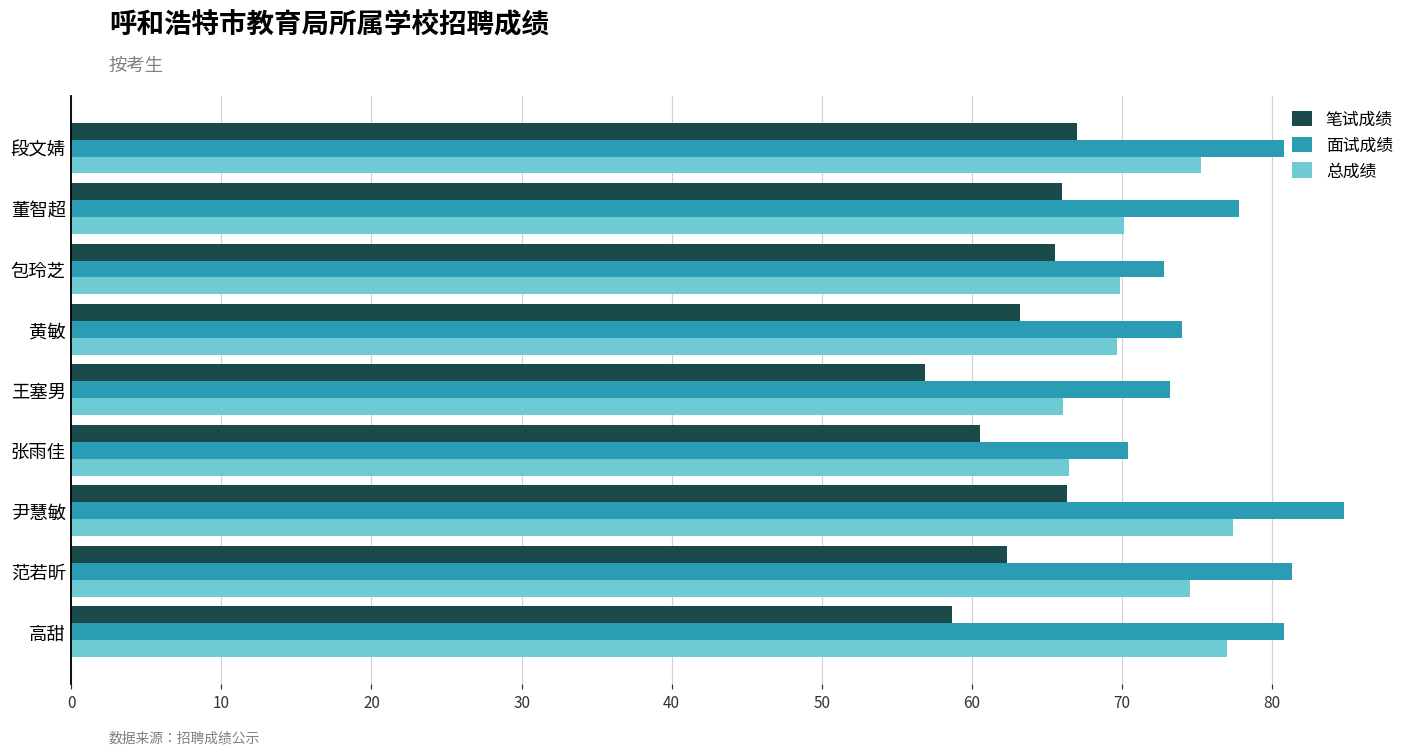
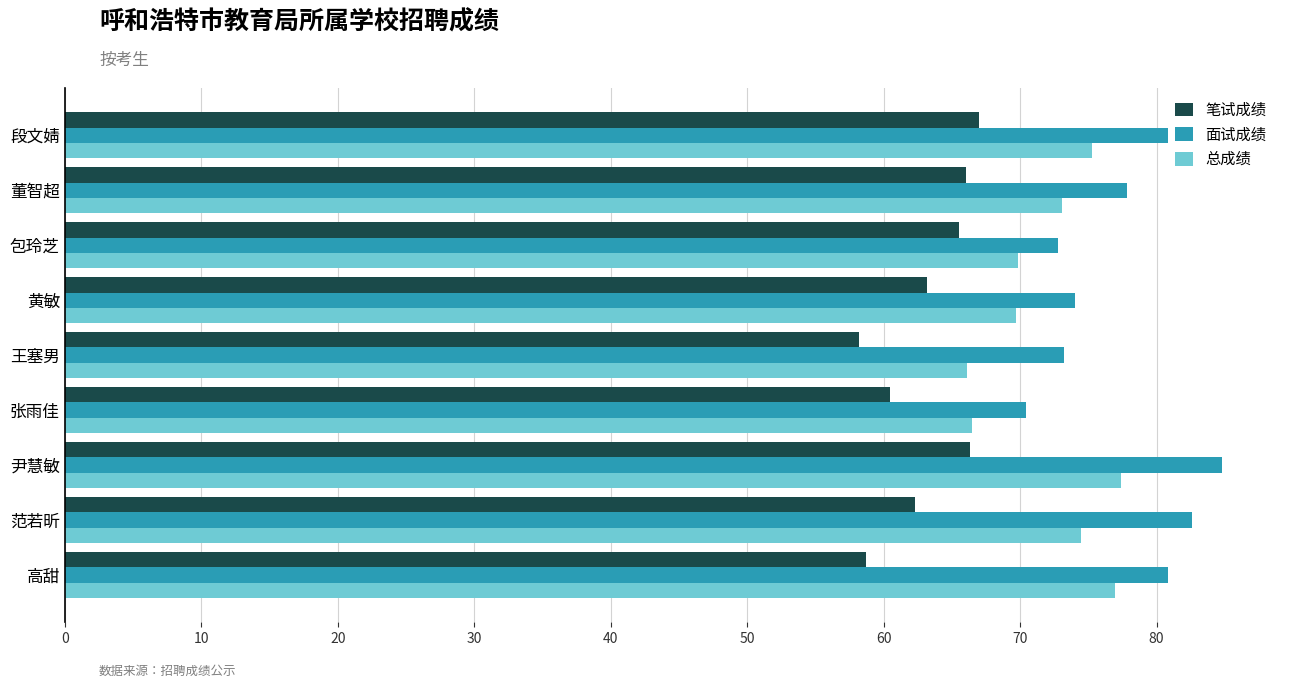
总成绩, 董智超: 70.1 -> 73.1
笔试成绩, 王塞男: 56.9 -> 58.2
面试成绩, 范若昕: 81.3 -> 82.6
